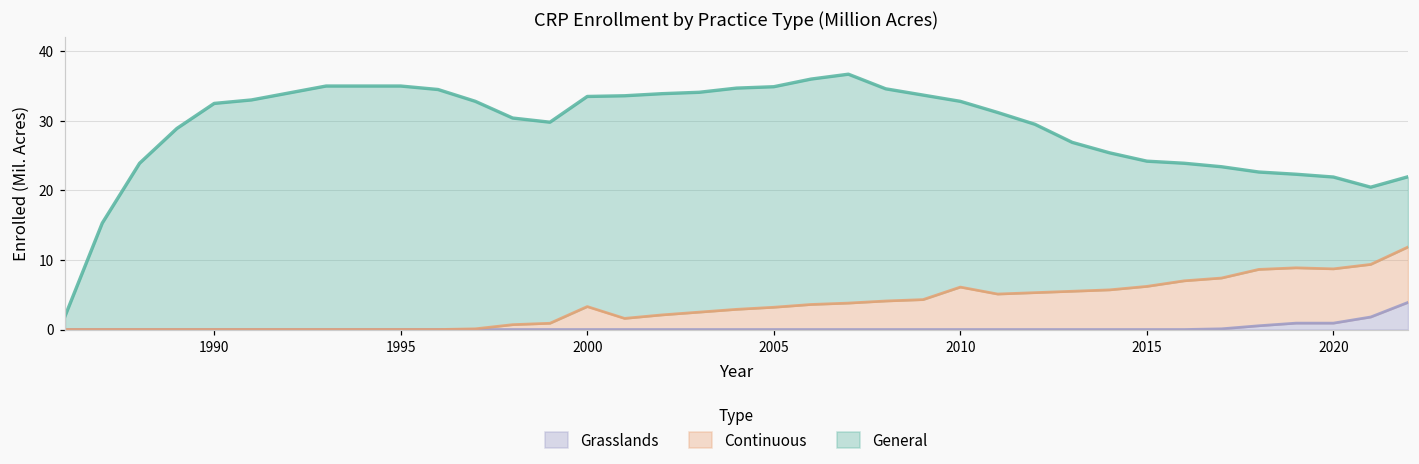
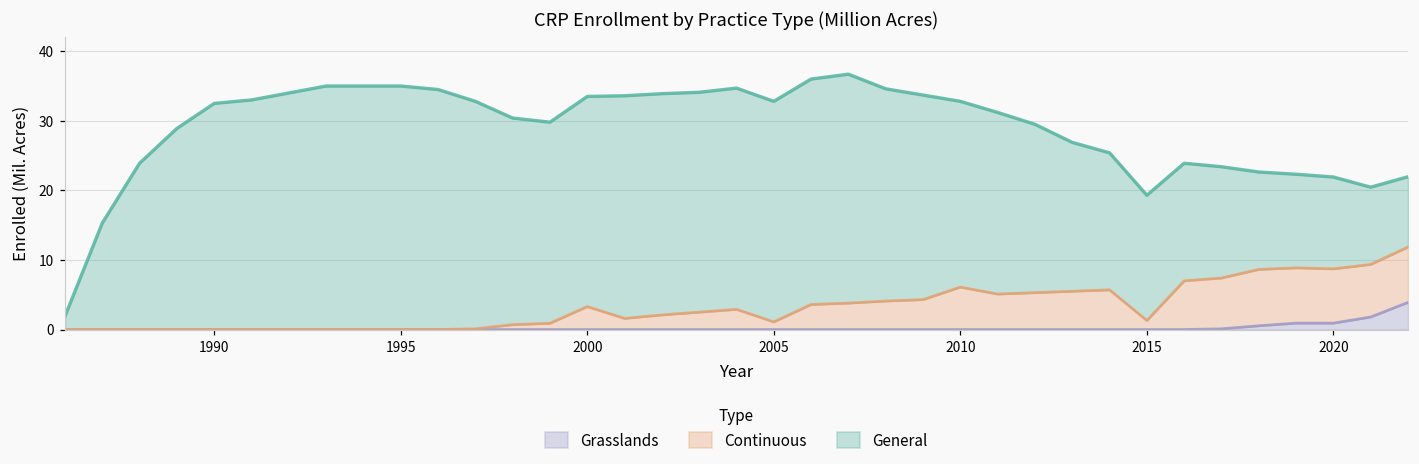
Continuous, 2005: 3 -> 1
Continuous, 2015: 6 -> 1
